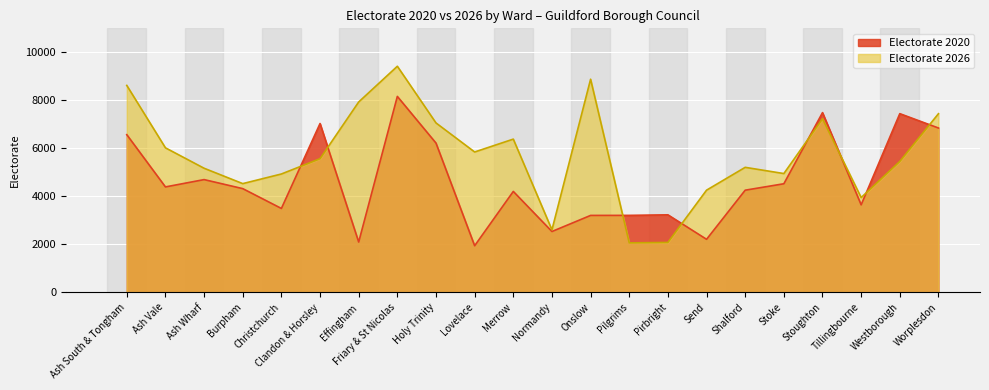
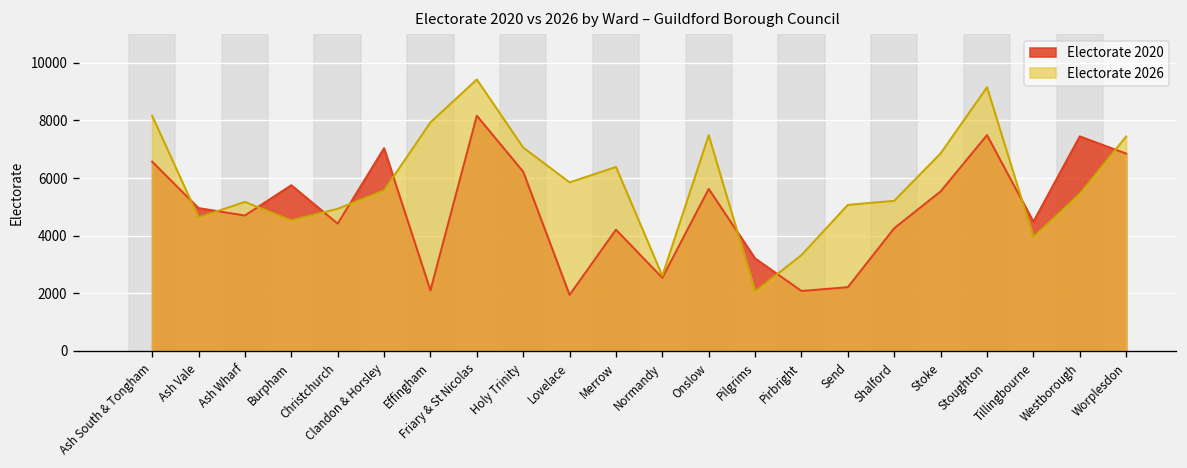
Electorate 2026, Ash South & Tongham: 8600 -> 8200
Electorate 2020, Ash Vale: 4400 -> 5000
Electorate 2026, Ash Vale: 6000 -> 4600
Electorate 2020, Burpham: 4300 -> 5800
Electorate 2020, Christchurch: 3500 -> 4400
Electorate 2020, Onslow: 3200 -> 5600
Electorate 2026, Onslow: 8900 -> 7500
Electorate 2020, Pirbright: 3200 -> 2100
Electorate 2026, Pirbright: 2100 -> 3300
Electorate 2026, Send: 4300 -> 5100
Electorate 2020, Stoke: 4500 -> 5500
Electorate 2026, Stoke: 5000 -> 6900
Electorate 2026, Stoughton: 7200 -> 9200
Electorate 2020, Tillingbourne: 3600 -> 4500
